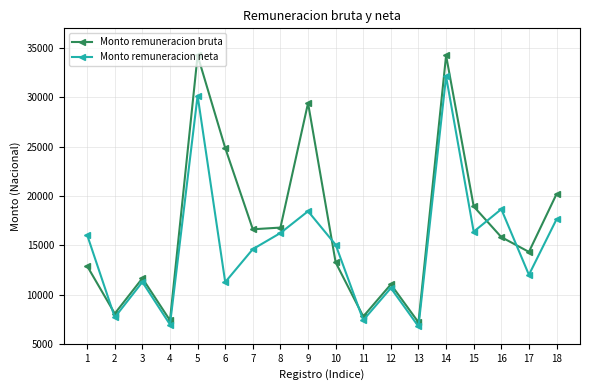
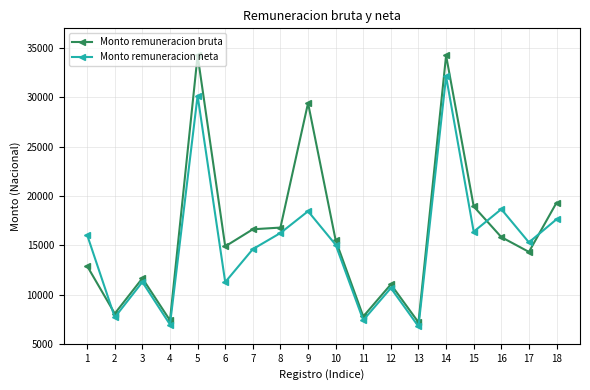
Monto remuneracion bruta, 6: 25000 -> 15000
Monto remuneracion bruta, 10: 13000 -> 16000
Monto remuneracion neta, 17: 12000 -> 15000
Monto remuneracion bruta, 18: 20000 -> 19000
